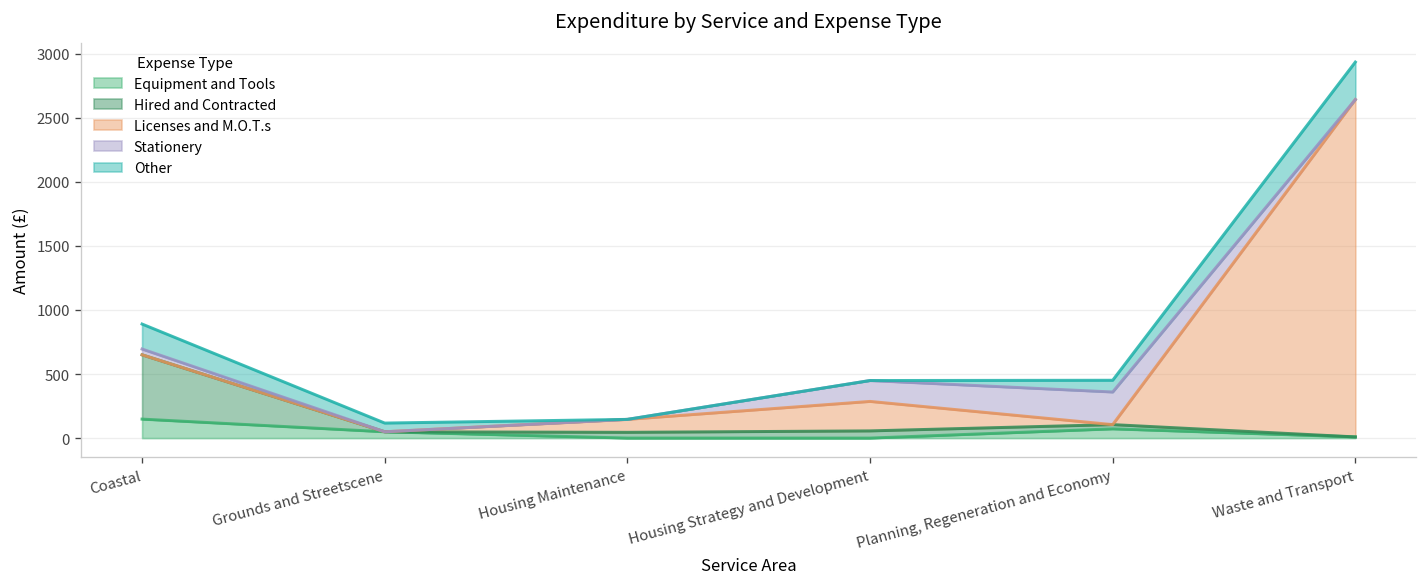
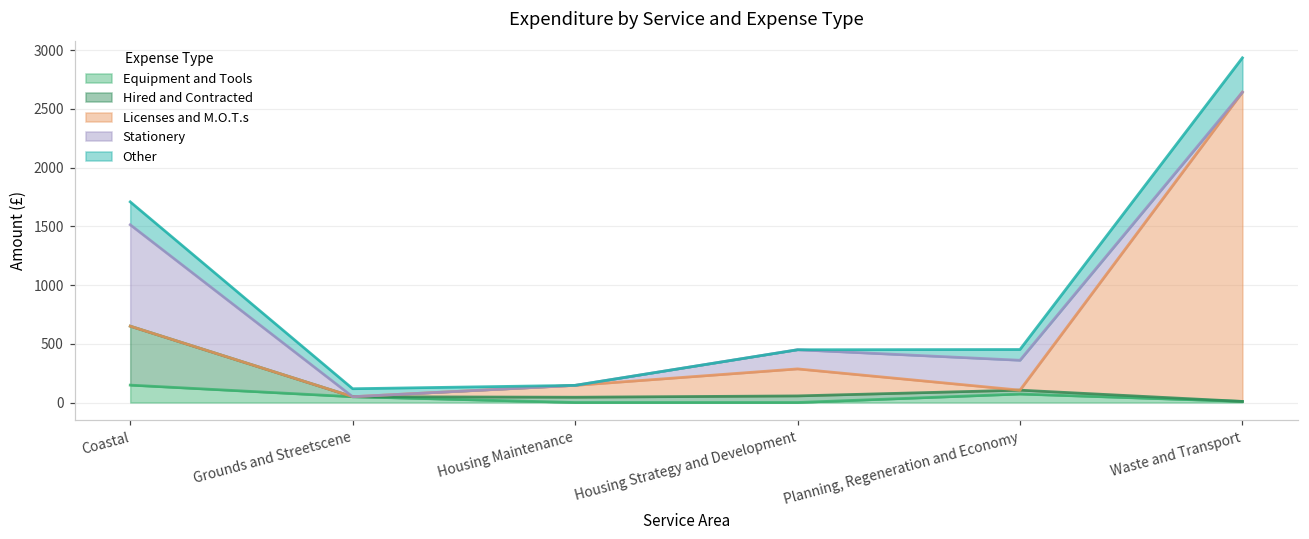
Stationery, Coastal: 50 -> 860
